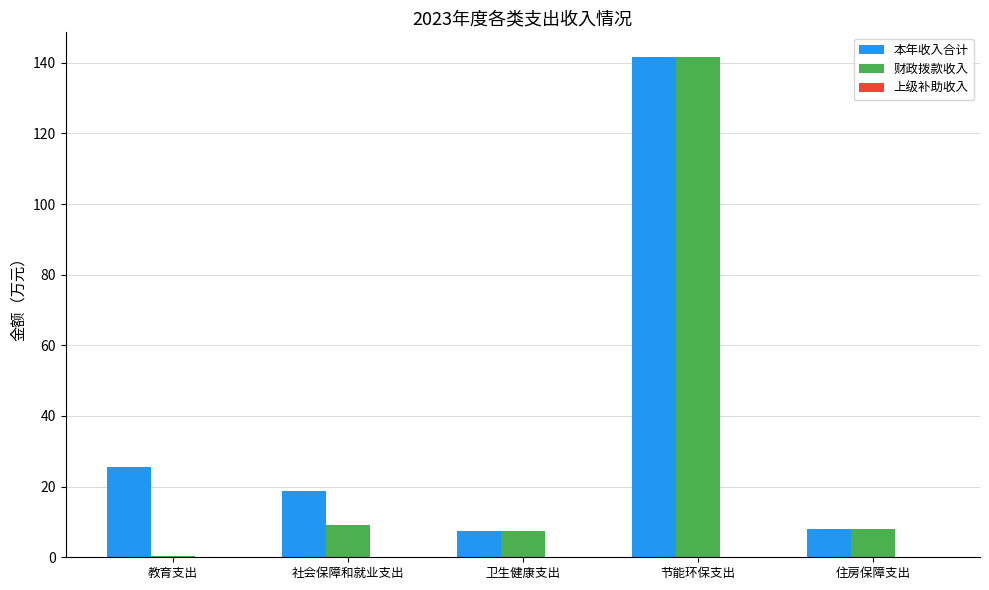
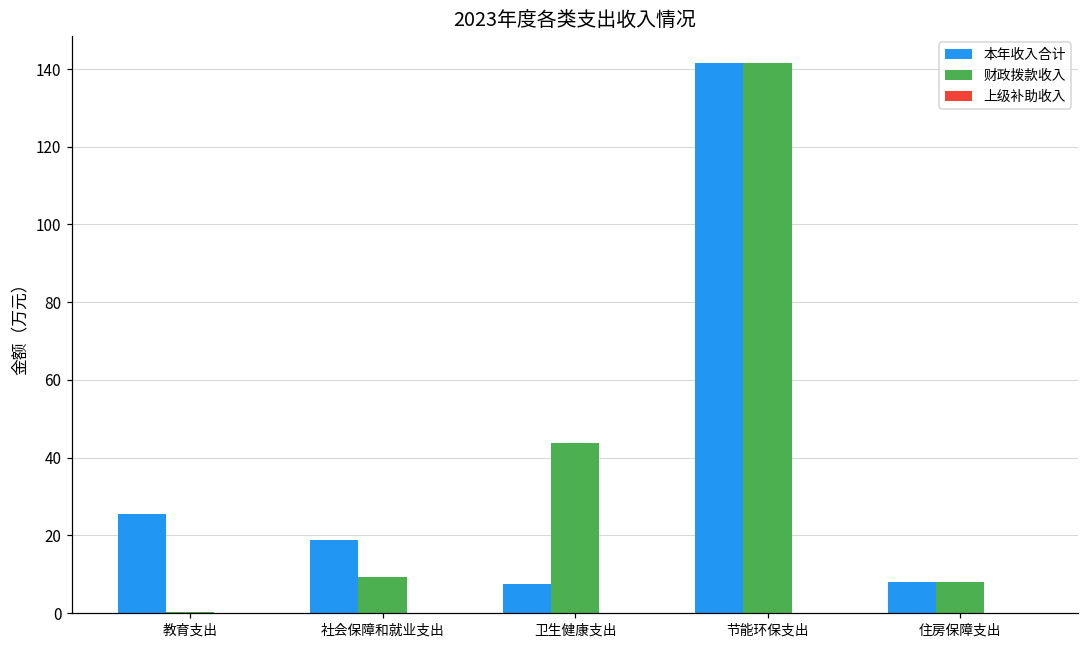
财政拨款收入, 卫生健康支出: 7 -> 44
